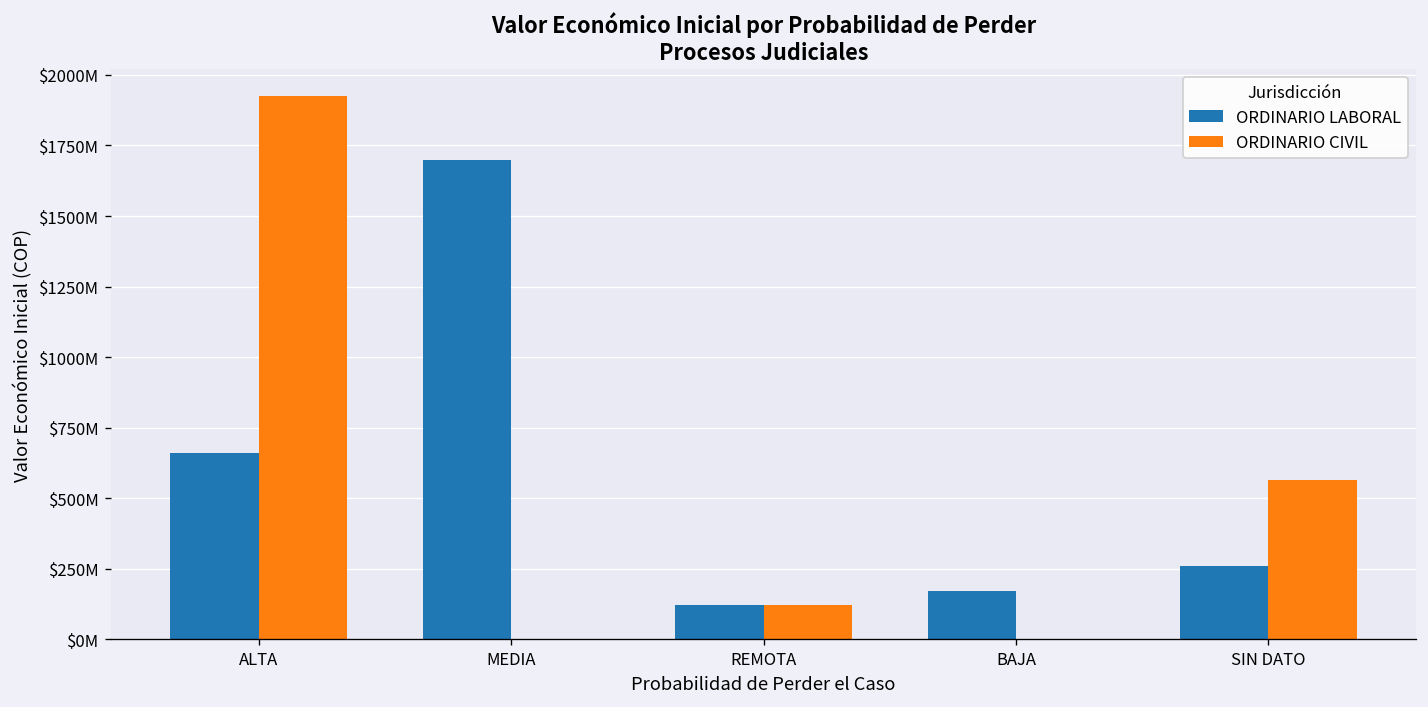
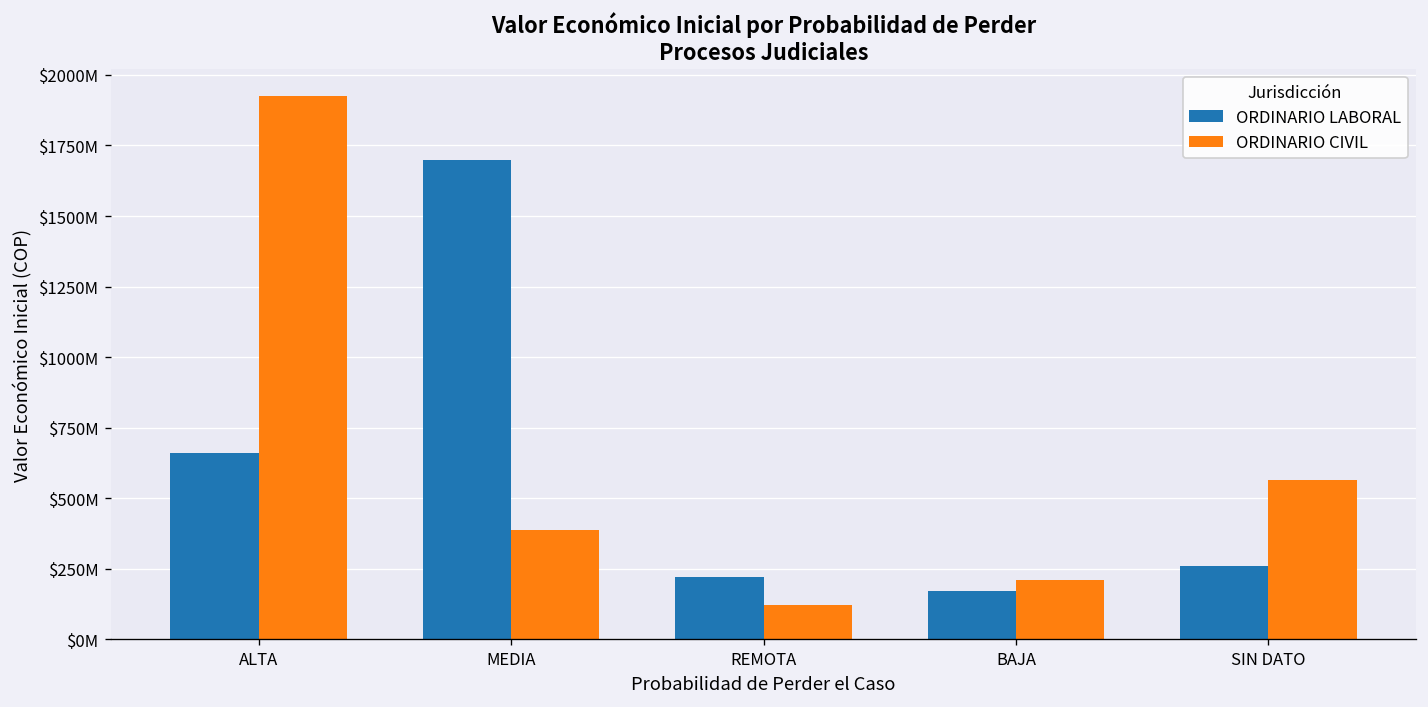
ORDINARIO CIVIL, MEDIA: $0 -> $390000000
ORDINARIO LABORAL, REMOTA: $120000000 -> $220000000
ORDINARIO CIVIL, BAJA: $0 -> $210000000
